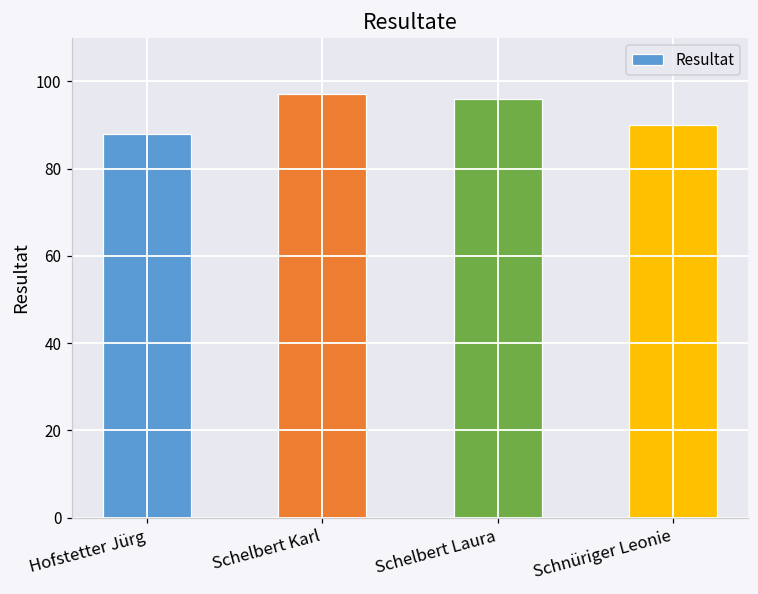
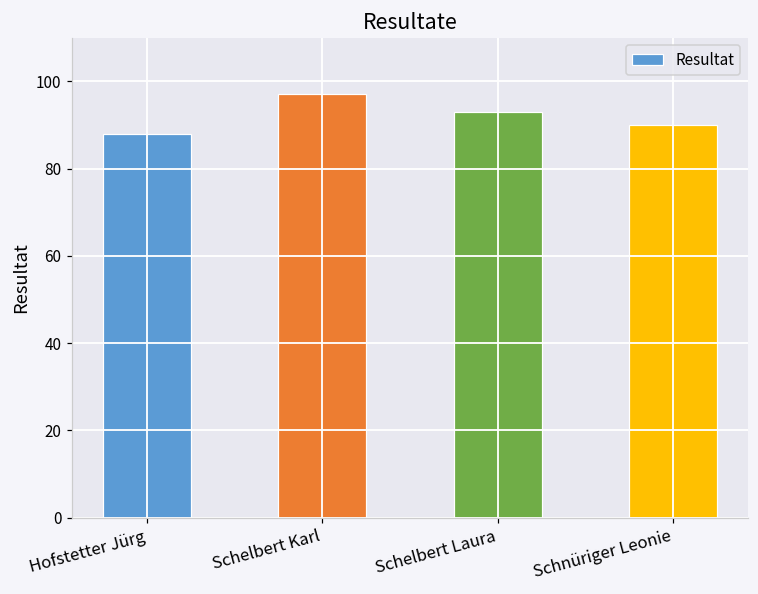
Schelbert Laura: 96 -> 93
